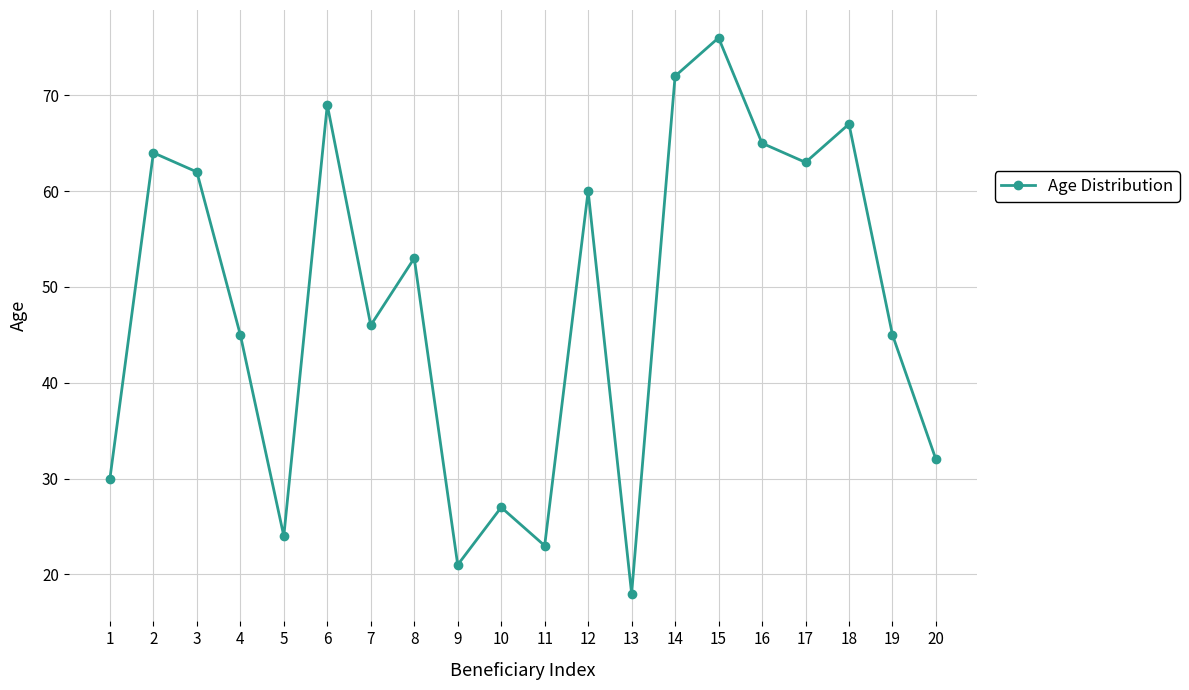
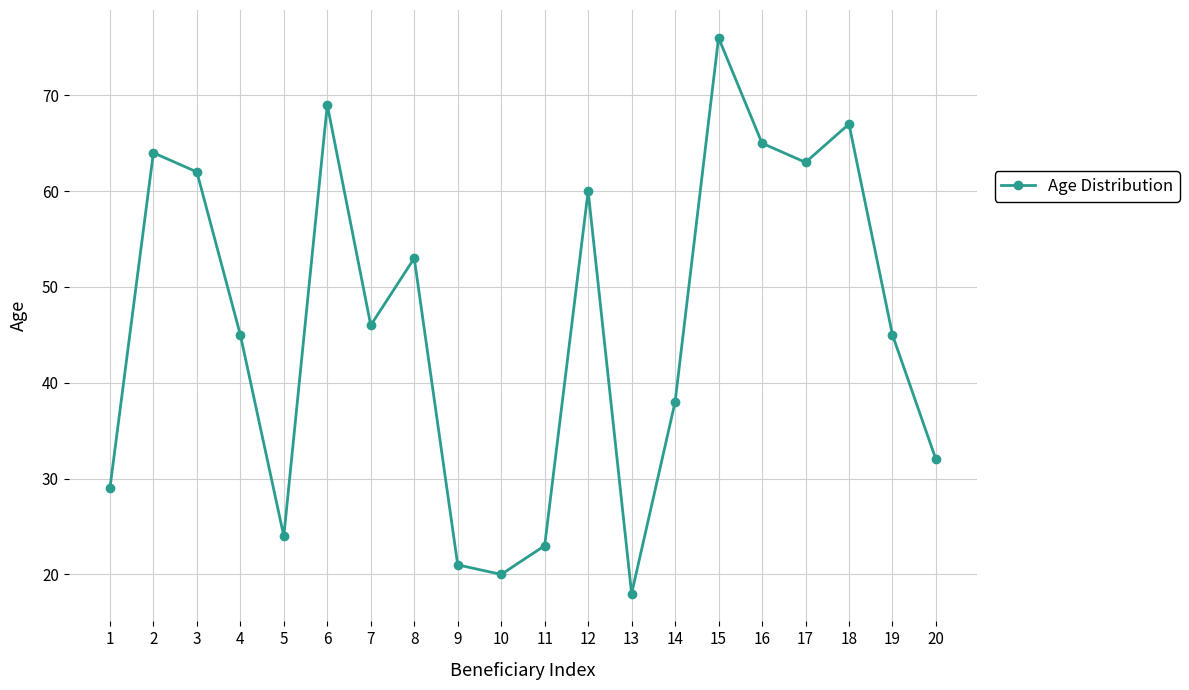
1: 30 -> 29
10: 27 -> 20
14: 72 -> 38
